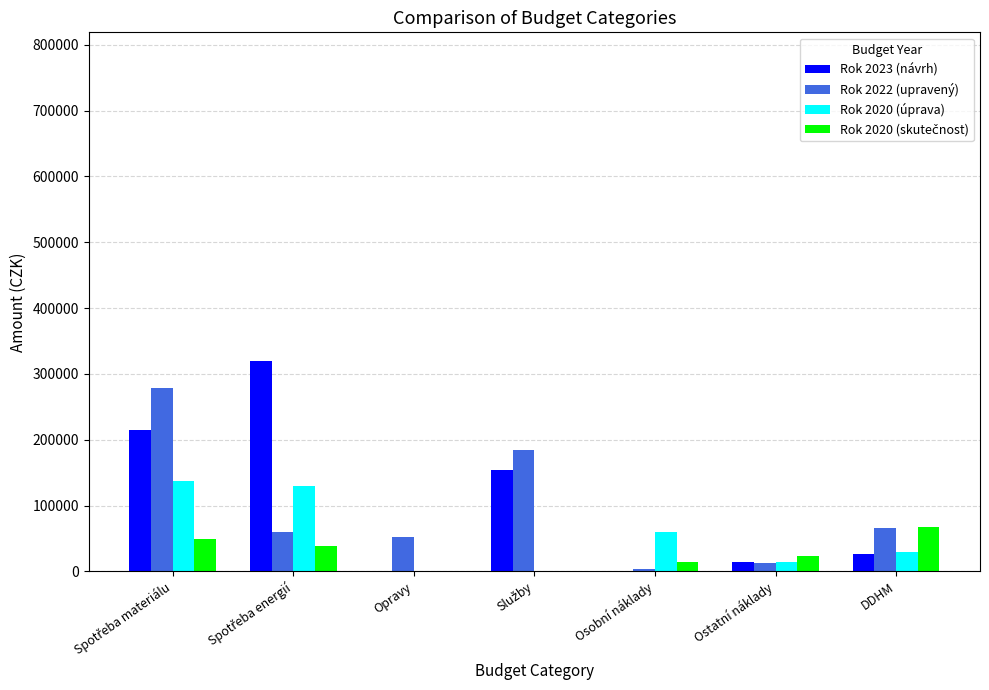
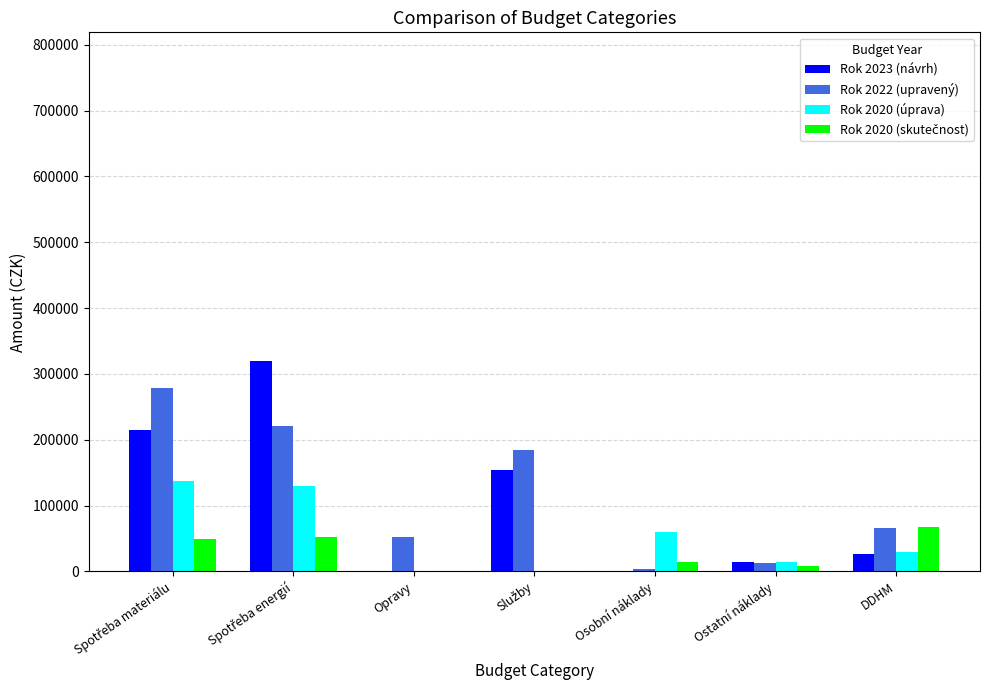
Rok 2022 (upravený), Spotřeba energií: 60000 -> 220000
Rok 2020 (skutečnost), Spotřeba energií: 40000 -> 50000
Rok 2020 (skutečnost), Ostatní náklady: 20000 -> 10000
